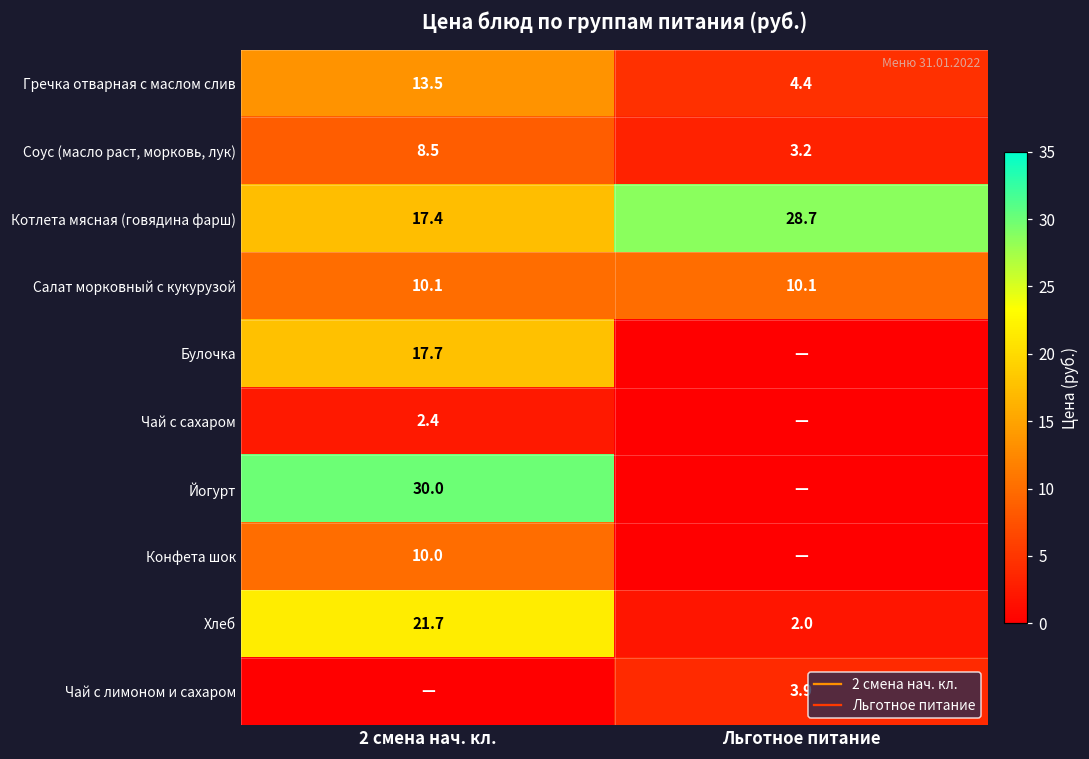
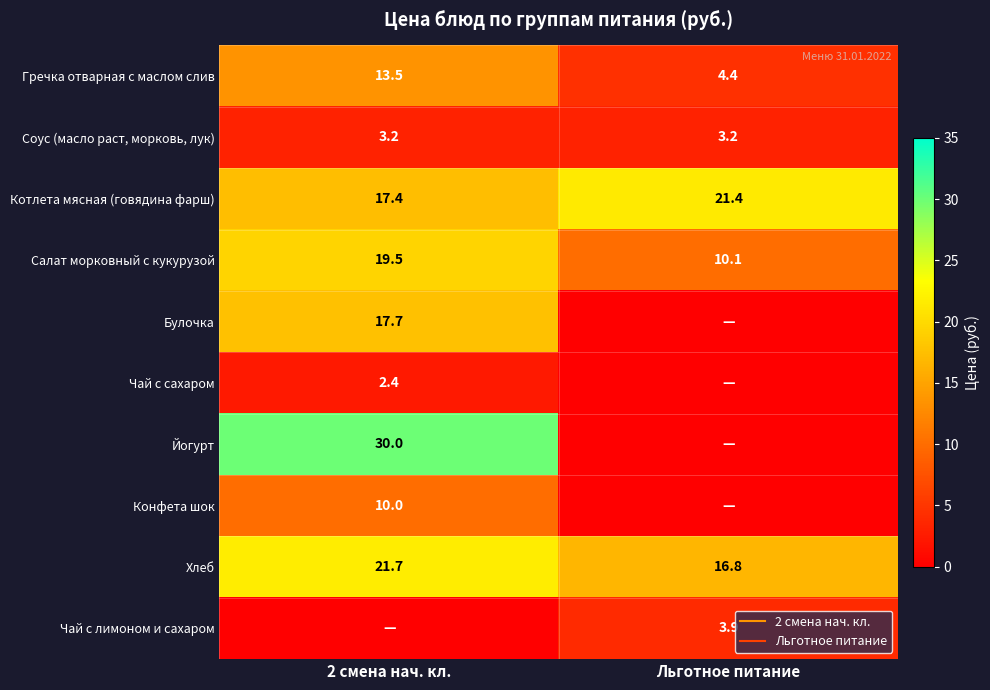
Соус (масло раст, морковь, лук), 2 смена нач. кл.: 8.5 -> 3.2
Котлета мясная (говядина фарш), Льготное питание: 28.7 -> 21.4
Салат морковный с кукурузой, 2 смена нач. кл.: 10.1 -> 19.5
Хлеб, Льготное питание: 2.0 -> 16.8
